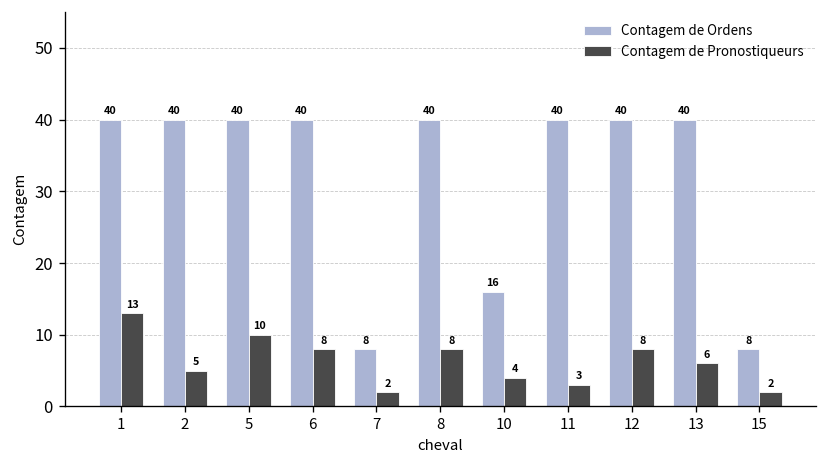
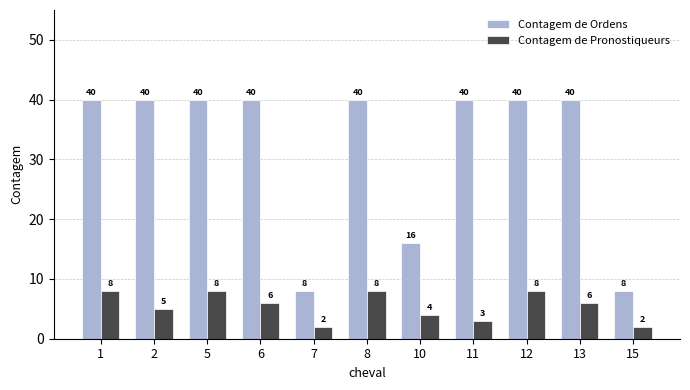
Contagem de Pronostiqueurs, 1: 13 -> 8
Contagem de Pronostiqueurs, 5: 10 -> 8
Contagem de Pronostiqueurs, 6: 8 -> 6
